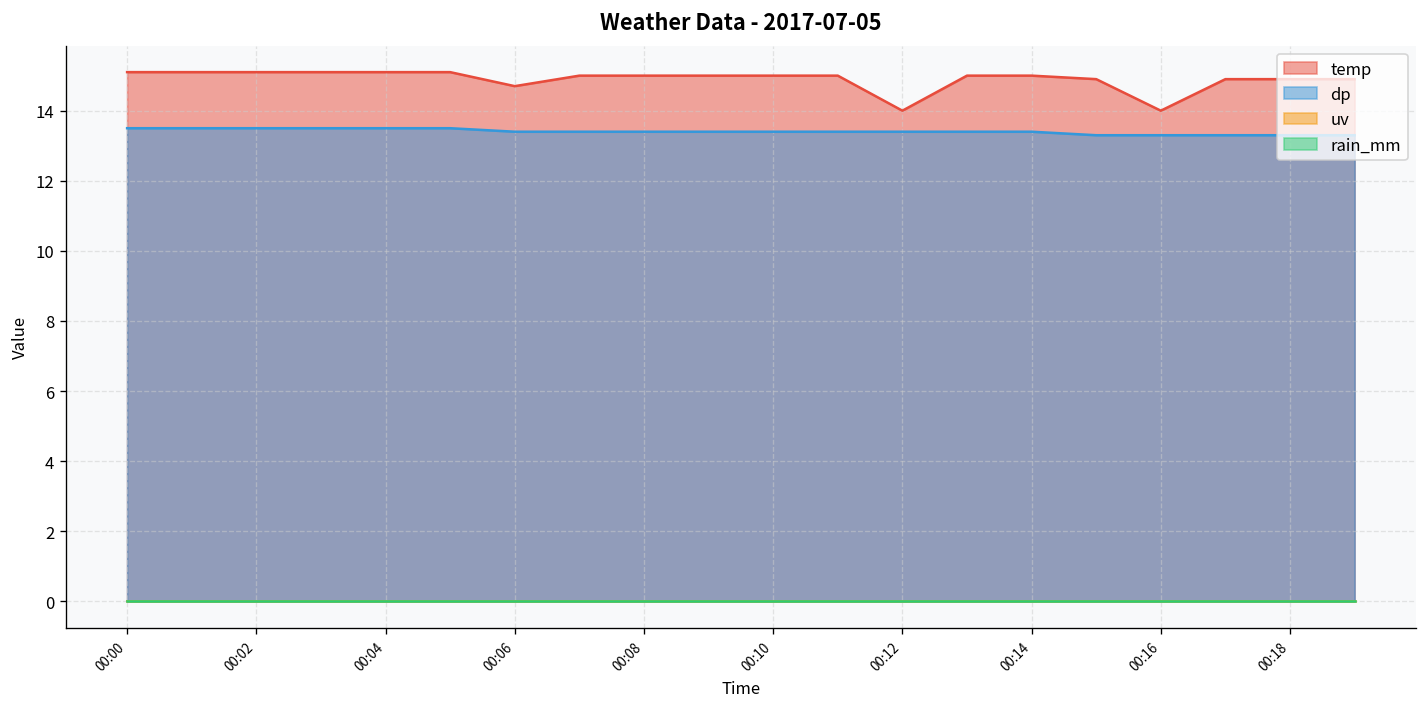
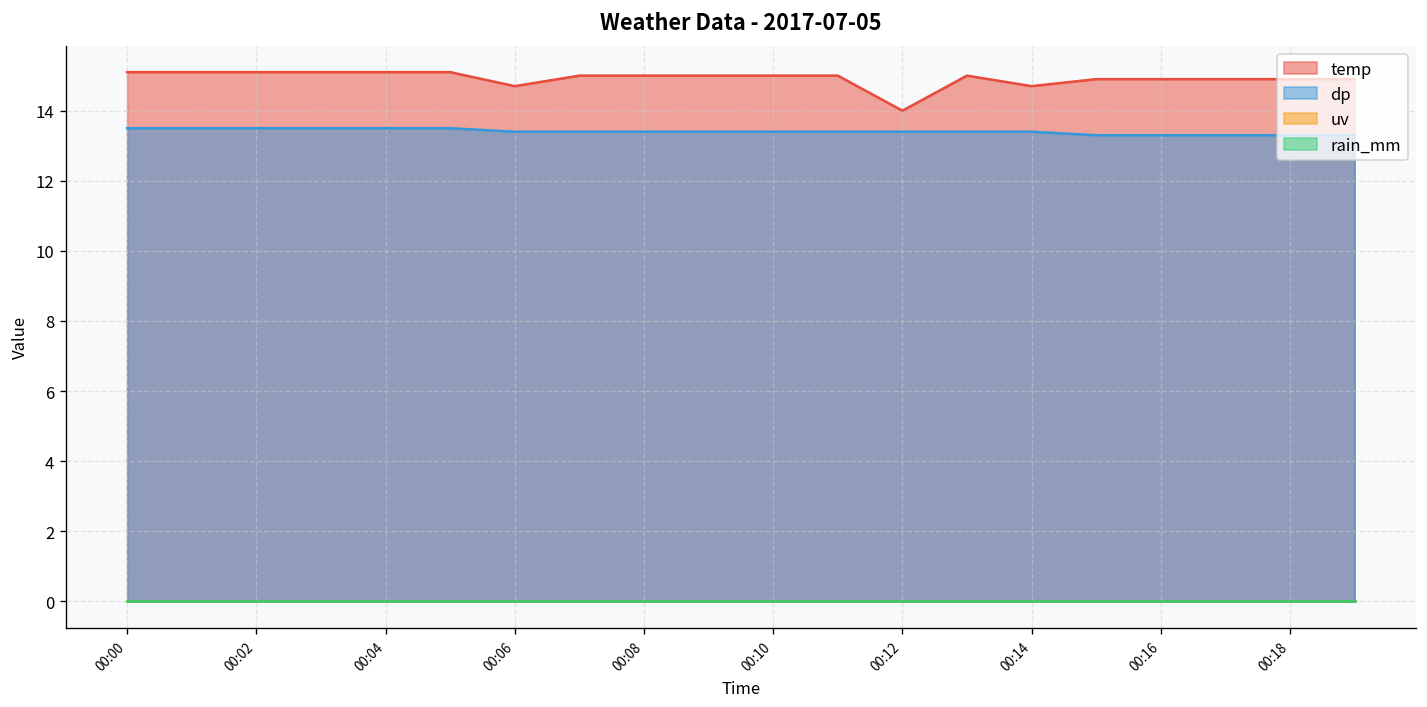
temp, 00:14: 15.0 -> 14.7
temp, 00:16: 14.0 -> 14.9
